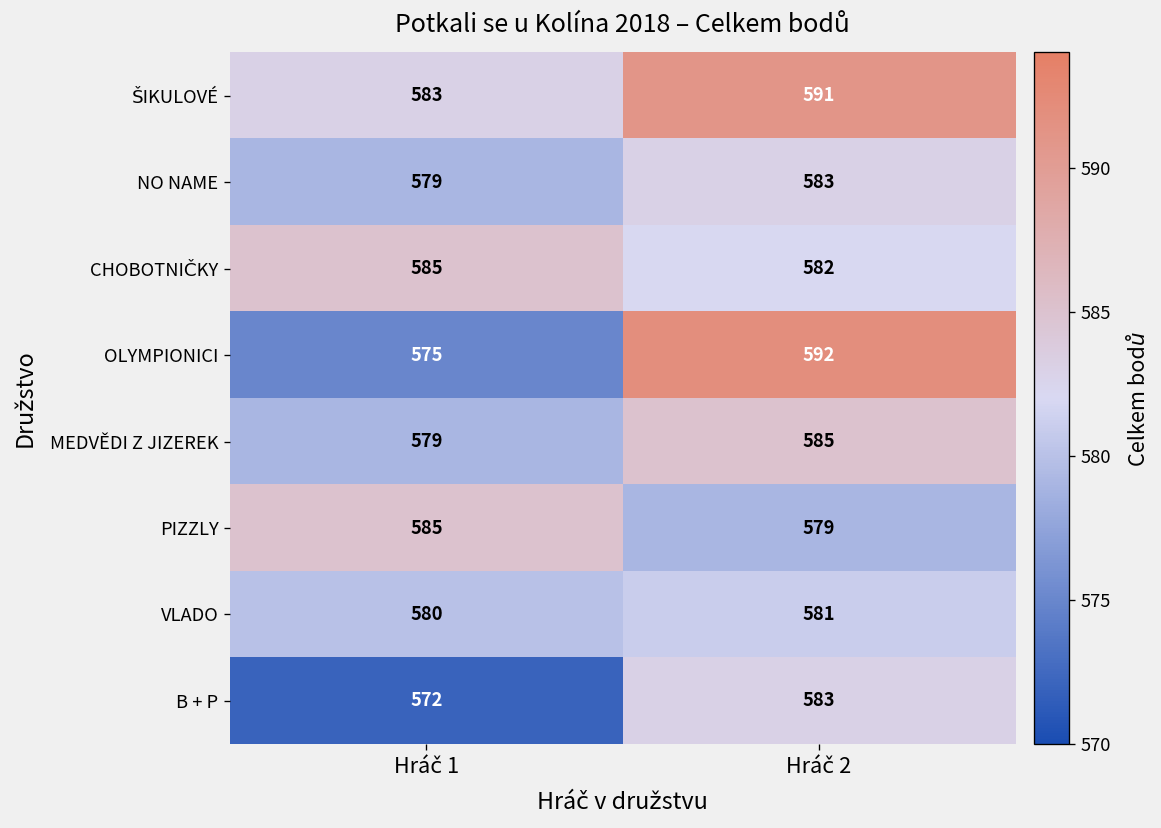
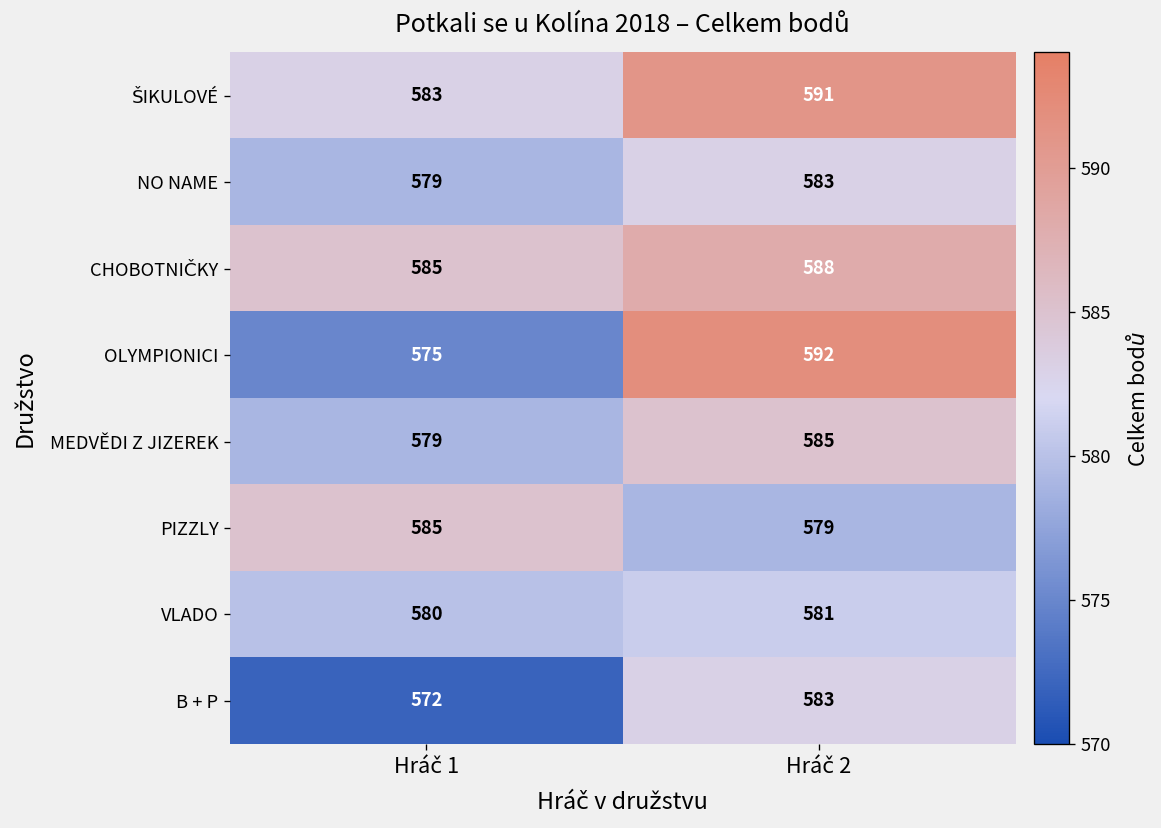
CHOBOTNIČKY, Hráč 2: 582 -> 588
